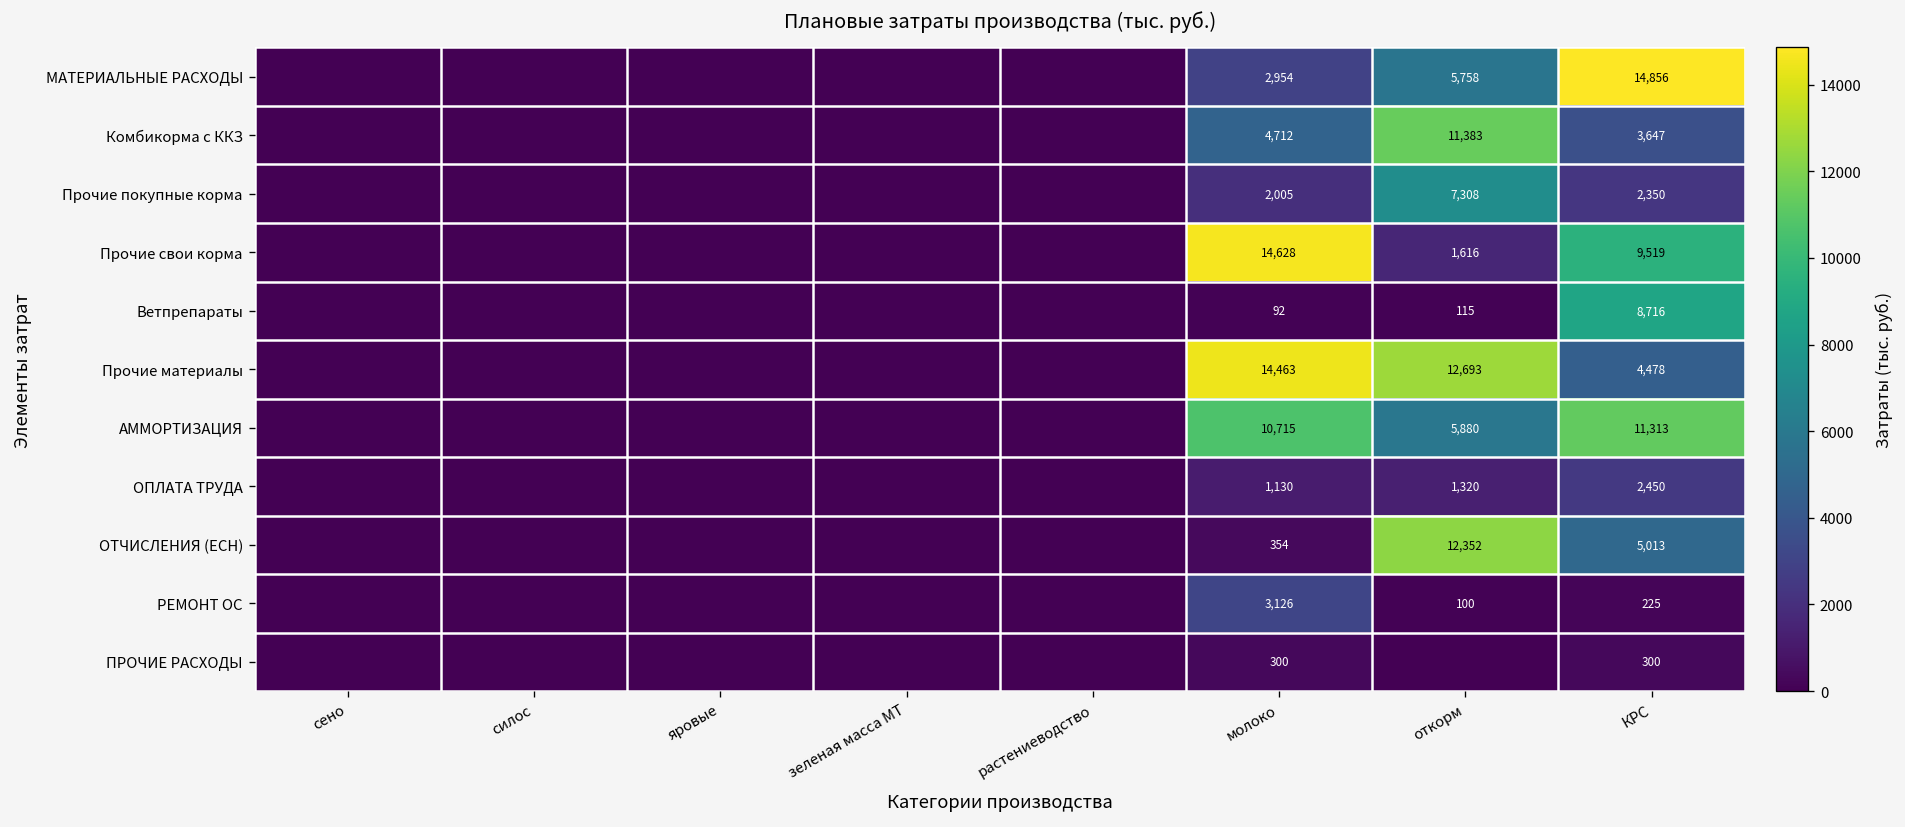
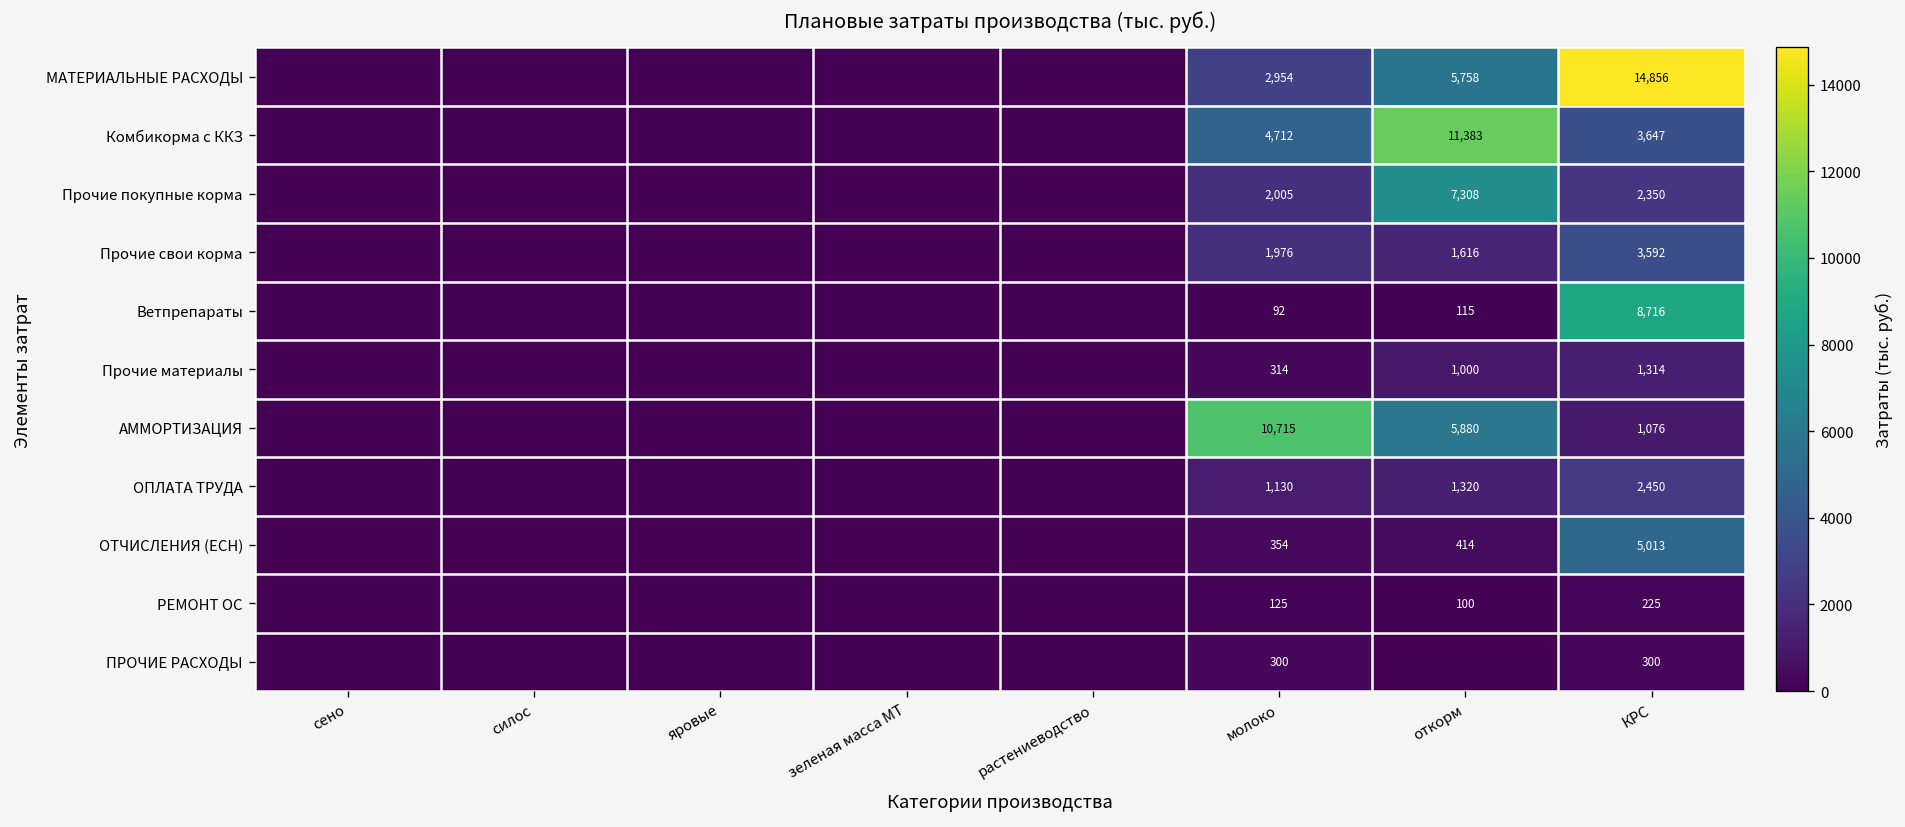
Прочие свои корма, молоко: 14,628 -> 1,976
Прочие свои корма, КРС: 9,519 -> 3,592
Прочие материалы, молоко: 14,463 -> 314
Прочие материалы, откорм: 12,693 -> 1,000
Прочие материалы, КРС: 4,478 -> 1,314
АММОРТИЗАЦИЯ, КРС: 11,313 -> 1,076
ОТЧИСЛЕНИЯ (ЕСН), откорм: 12,352 -> 414
РЕМОНТ ОС, молоко: 3,126 -> 125
